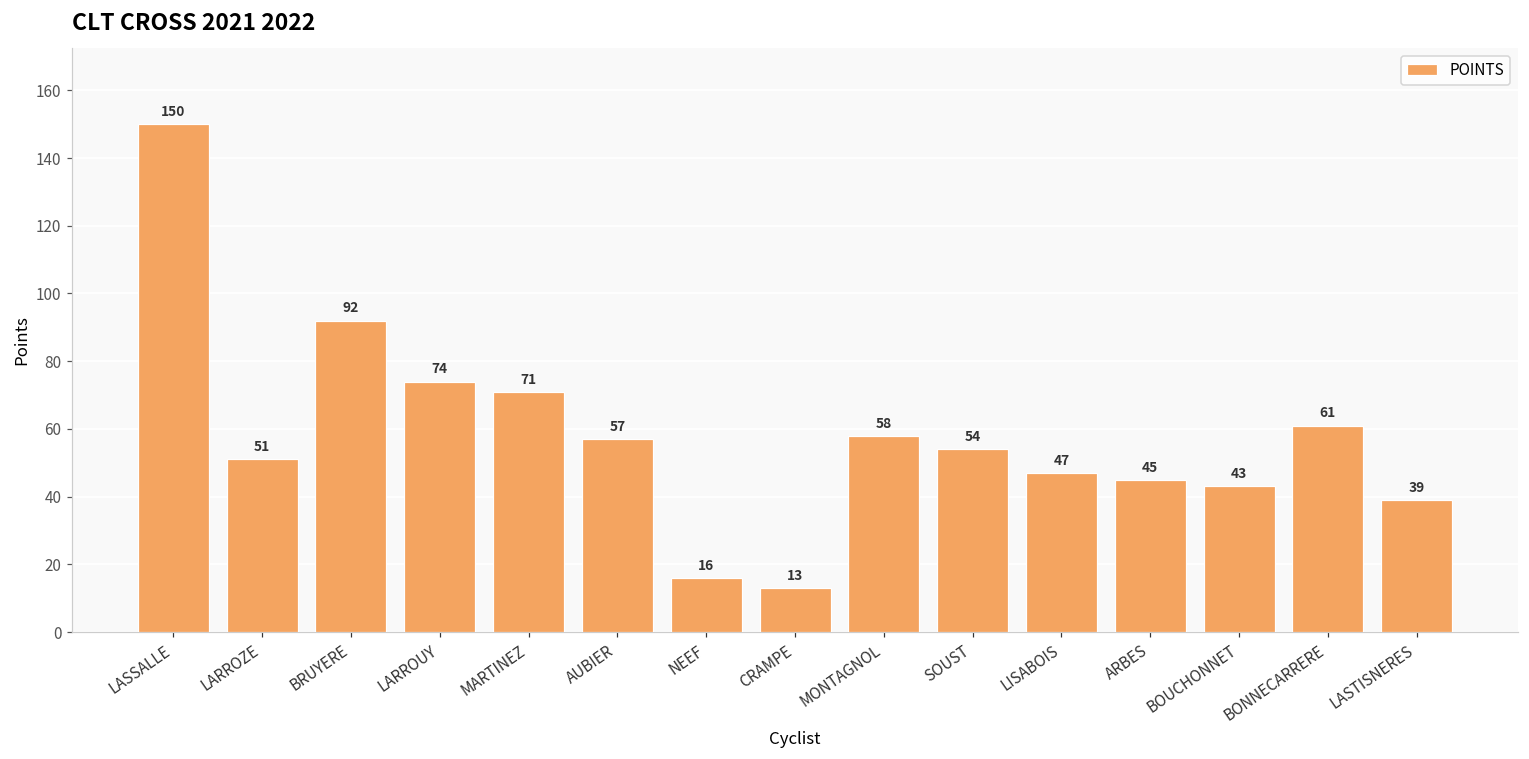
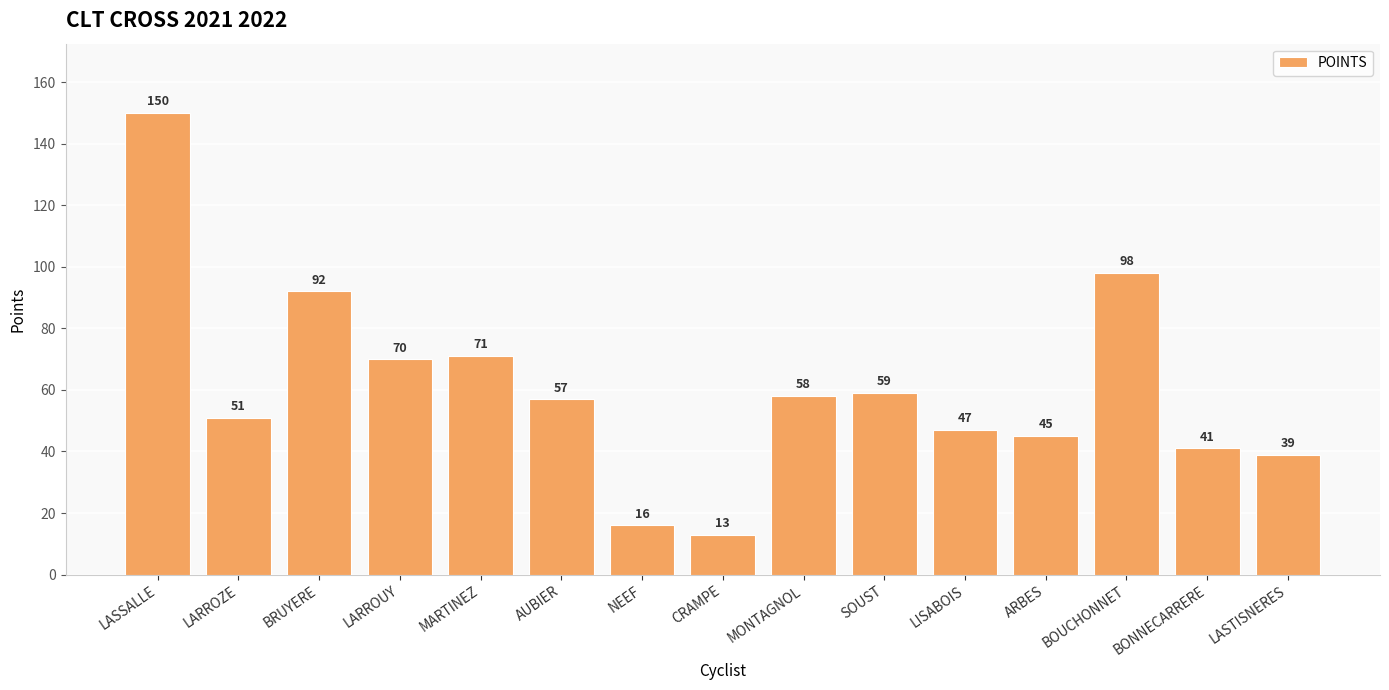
LARROUY: 74 -> 70
SOUST: 54 -> 59
BOUCHONNET: 43 -> 98
BONNECARRERE: 61 -> 41
